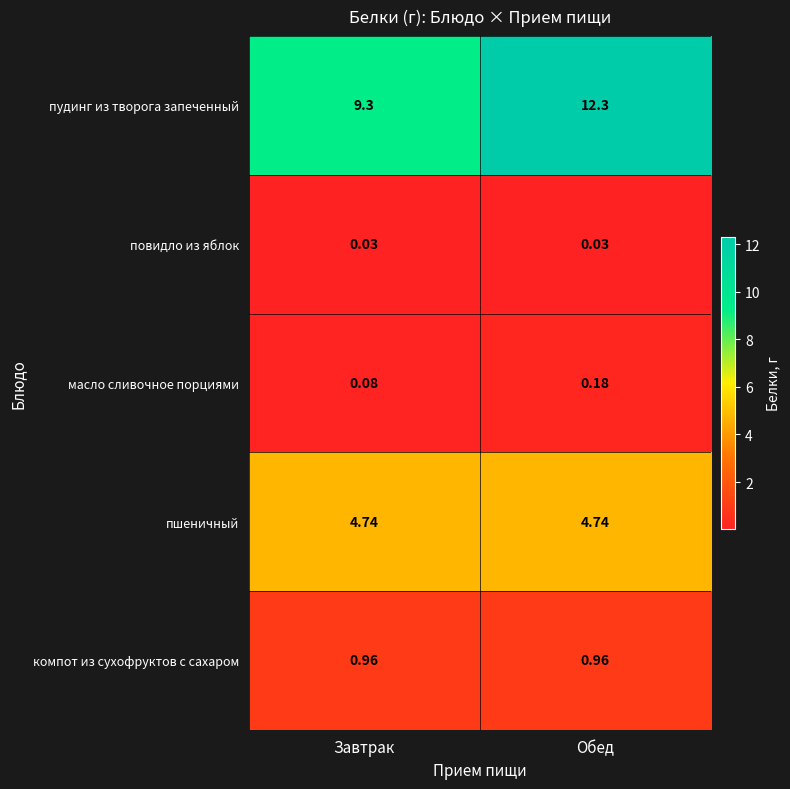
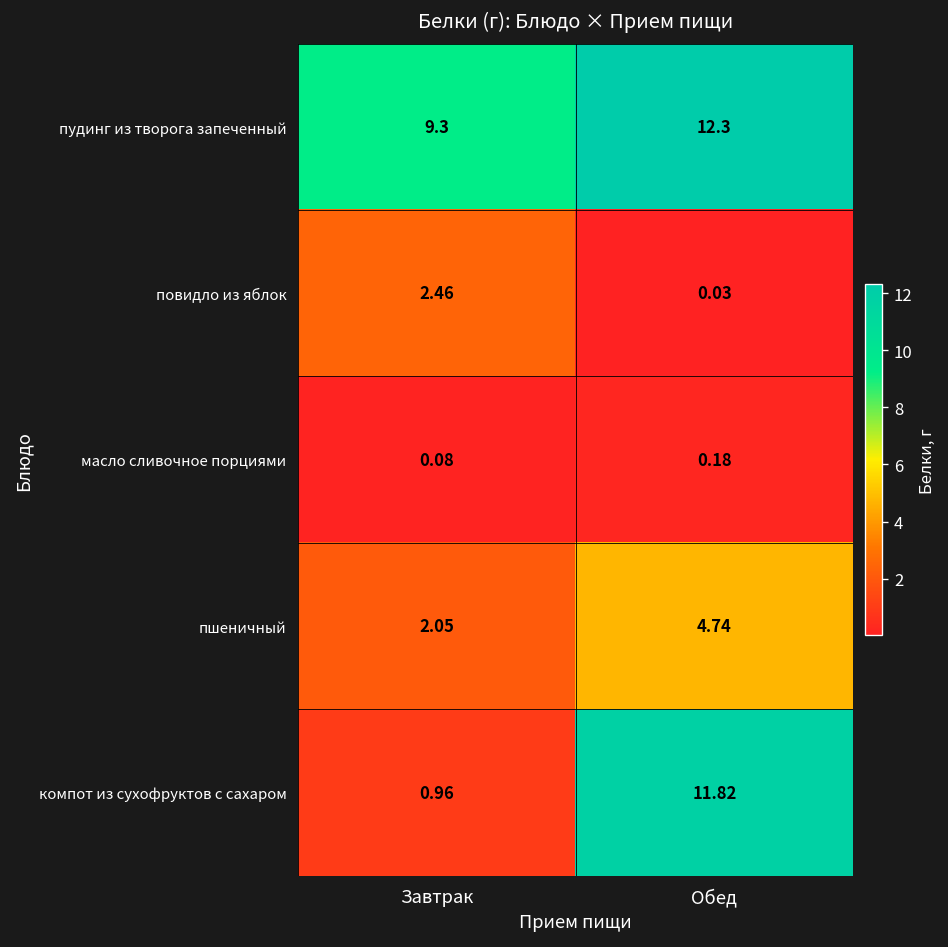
повидло из яблок, Завтрак: 0.03 -> 2.46
пшеничный, Завтрак: 4.74 -> 2.05
компот из сухофруктов с сахаром, Обед: 0.96 -> 11.82
